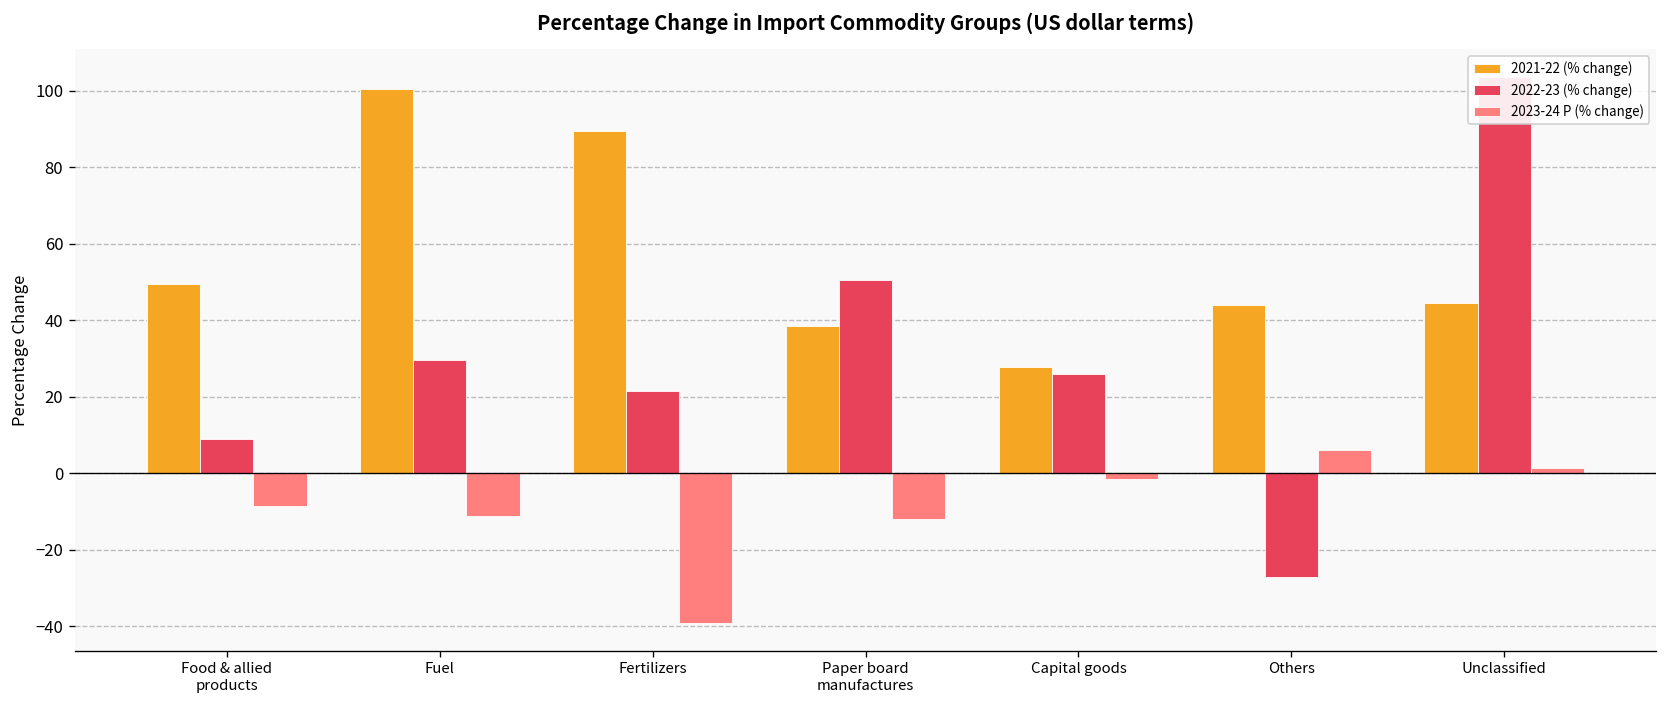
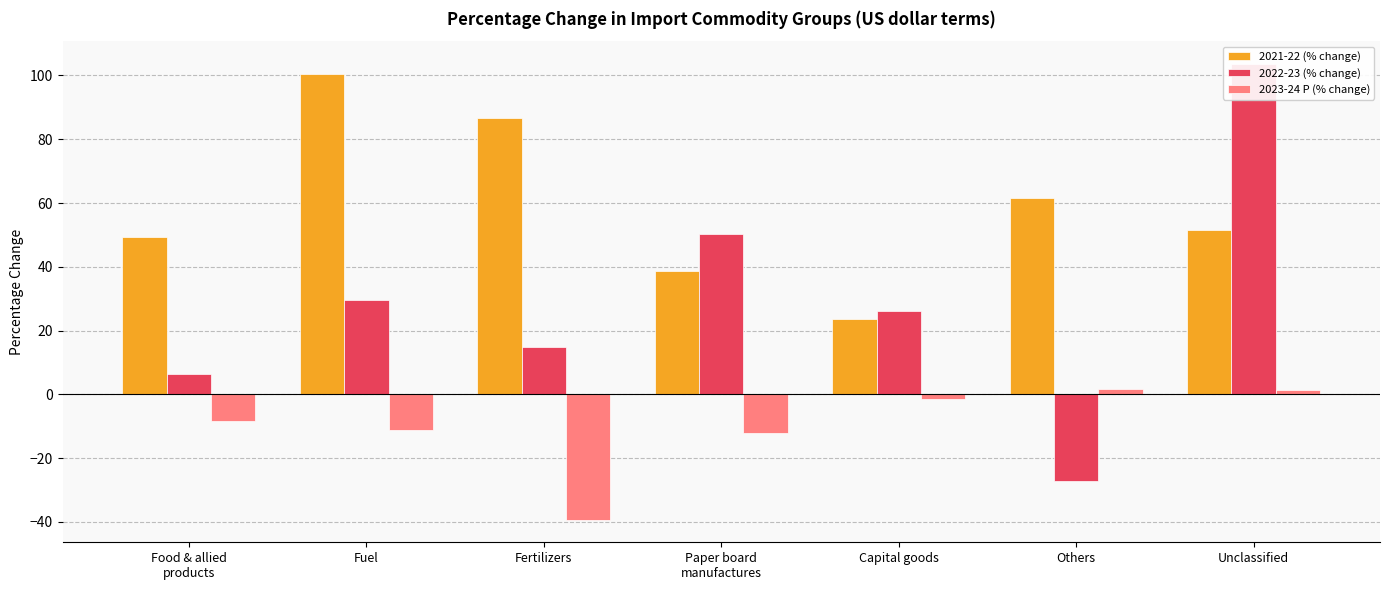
2022-23 (% change), Food & allied products: 9 -> 6
2021-22 (% change), Fertilizers: 89 -> 87
2022-23 (% change), Fertilizers: 21 -> 15
2021-22 (% change), Capital goods: 28 -> 24
2021-22 (% change), Others: 44 -> 62
2023-24 P (% change), Others: 6 -> 2
2021-22 (% change), Unclassified: 44 -> 52
